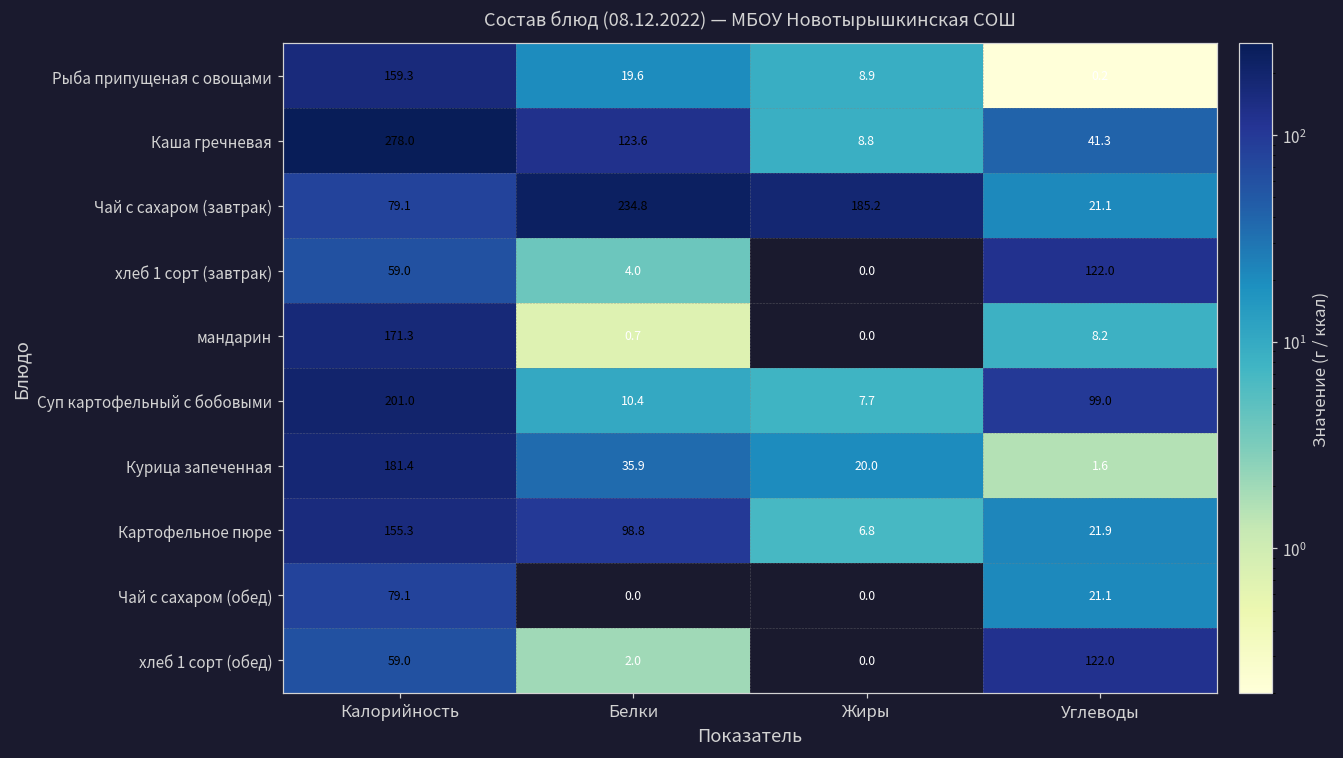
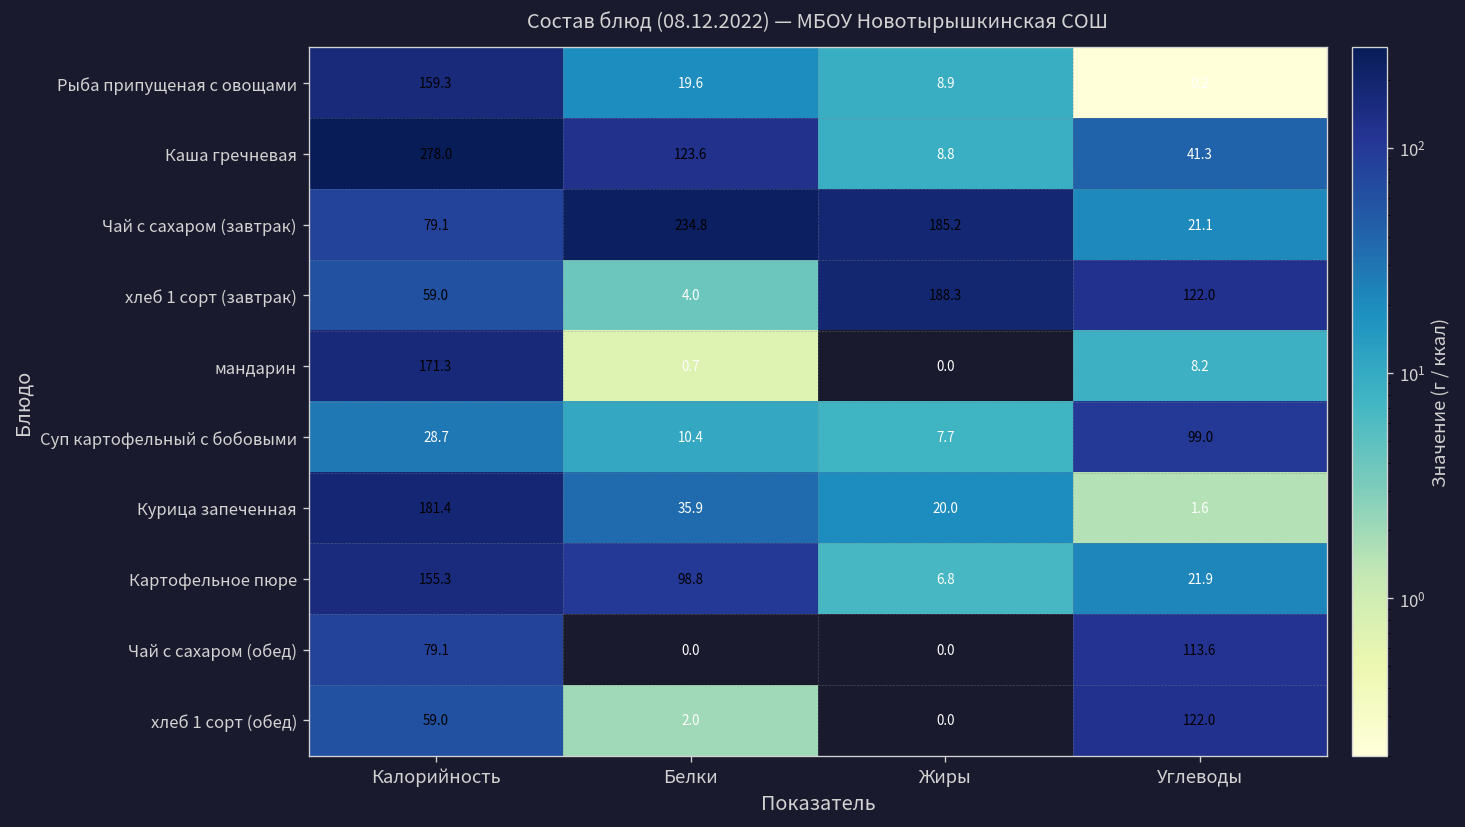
хлеб 1 сорт (завтрак), Жиры: 0.0 -> 188.3
Суп картофельный с бобовыми, Калорийность: 201.0 -> 28.7
Чай с сахаром (обед), Углеводы: 21.1 -> 113.6
